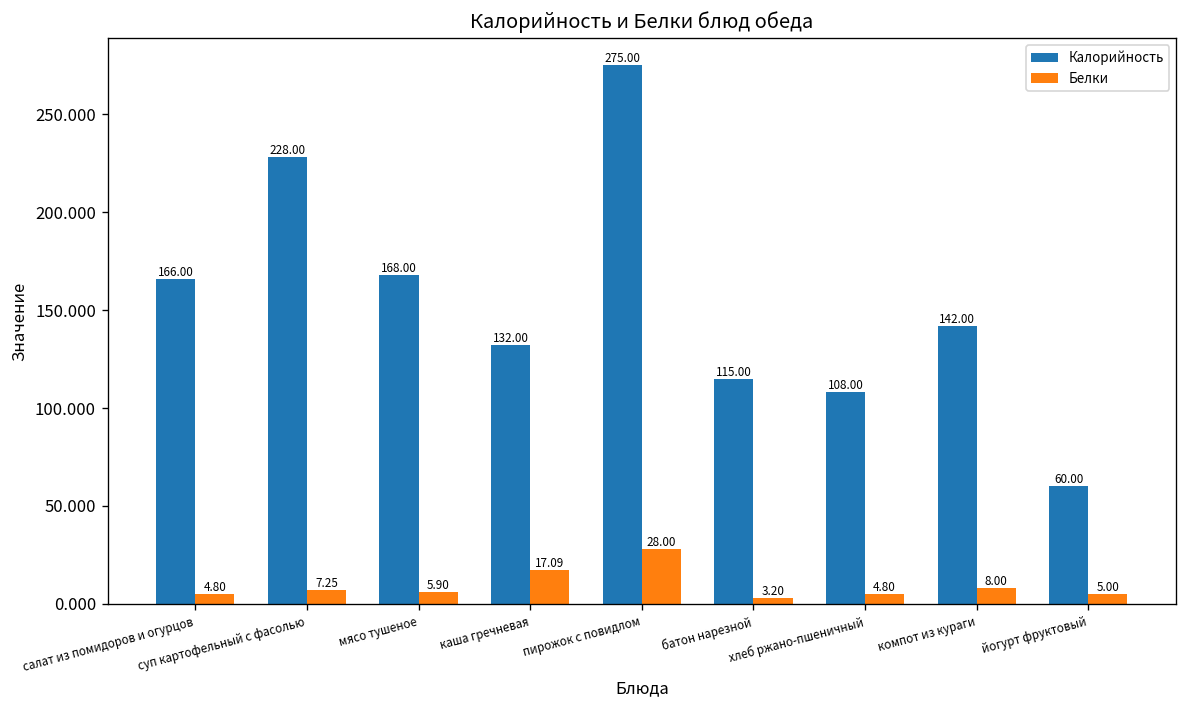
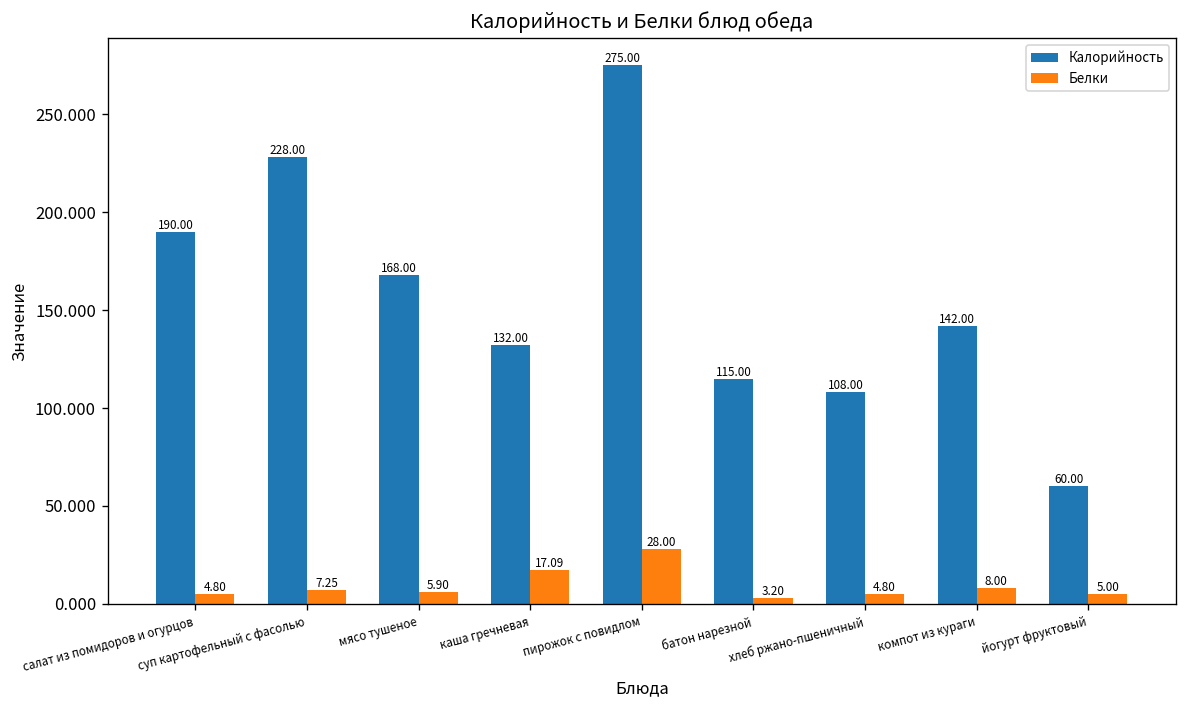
Калорийность, салат из помидоров и огурцов: 166.00 -> 190.00
